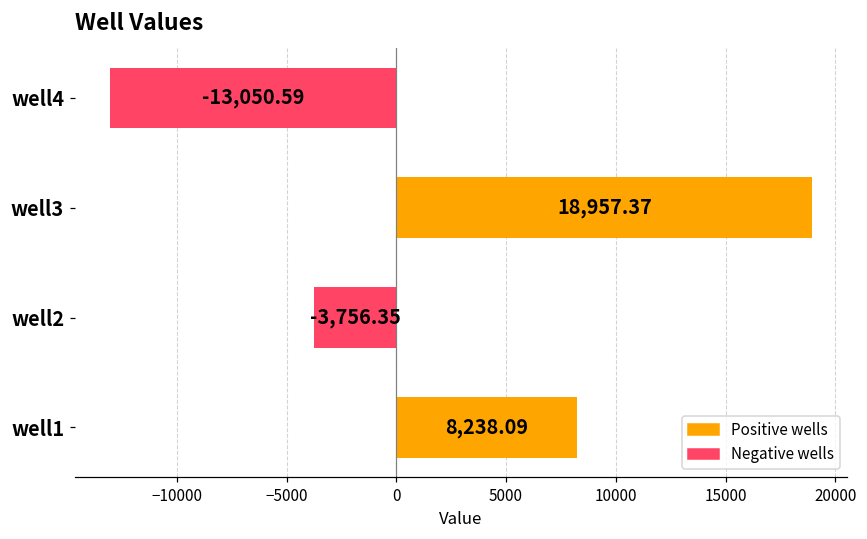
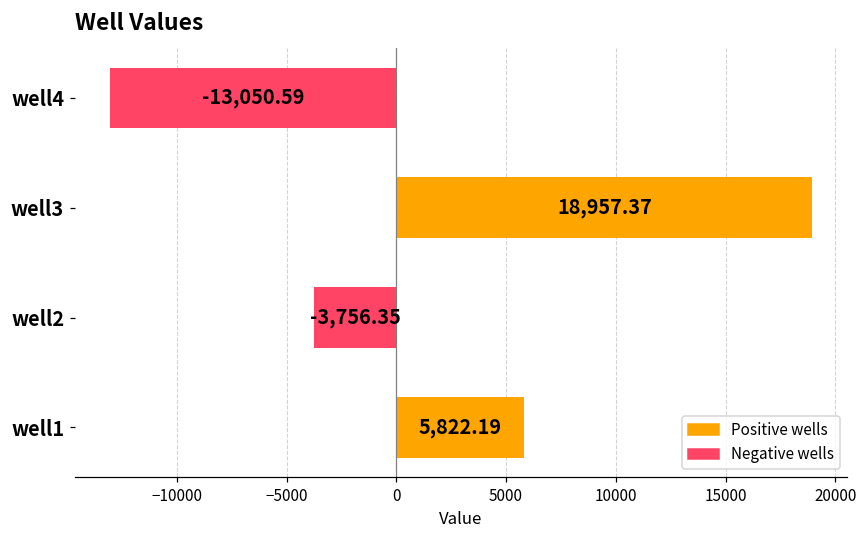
well1: 8,238.09 -> 5,822.19
